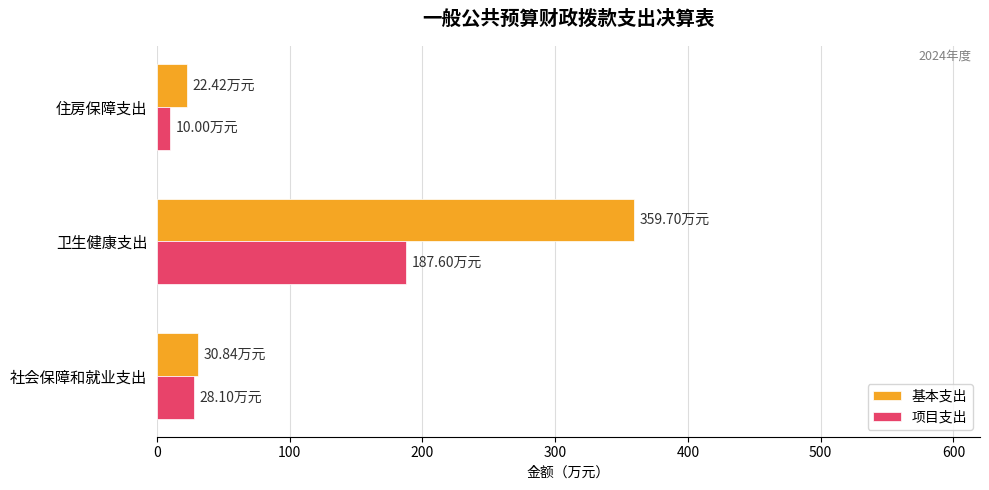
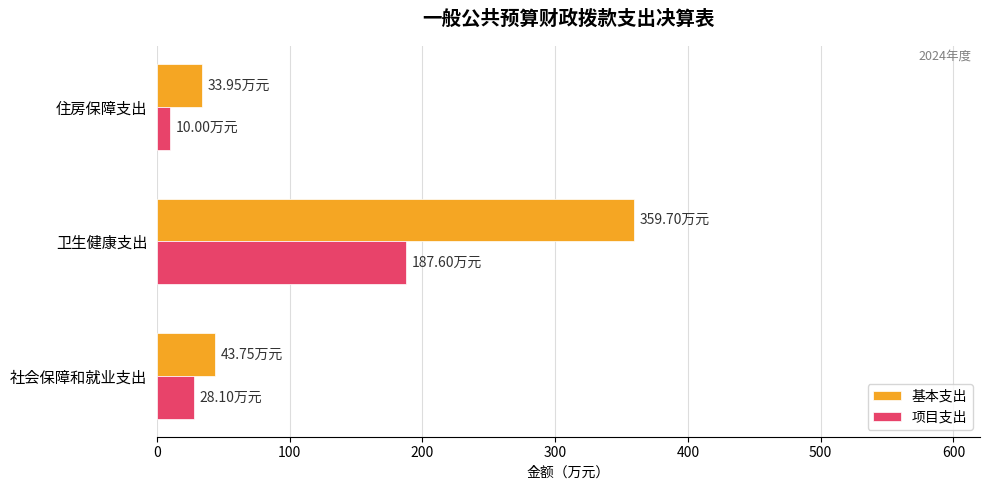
基本支出, 住房保障支出: 22.42 -> 33.95
基本支出, 社会保障和就业支出: 30.84 -> 43.75
